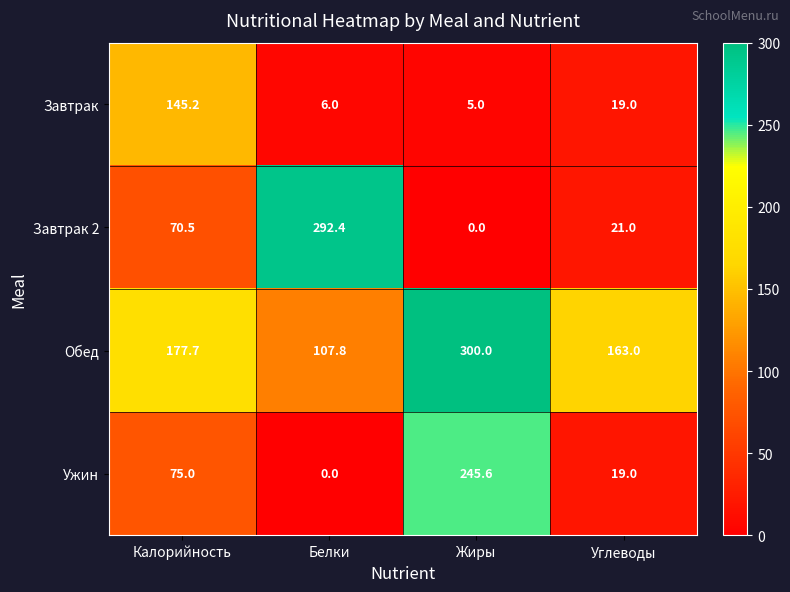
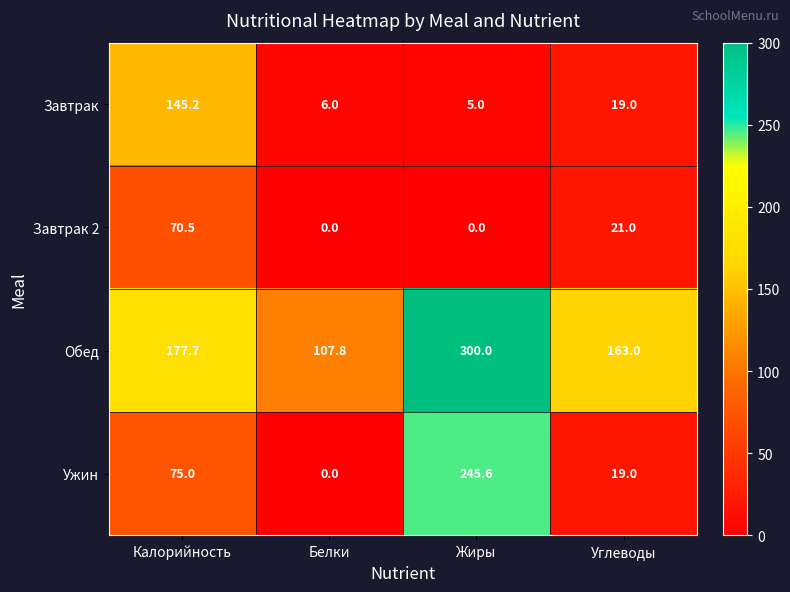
Завтрак 2, Белки: 292.4 -> 0.0
